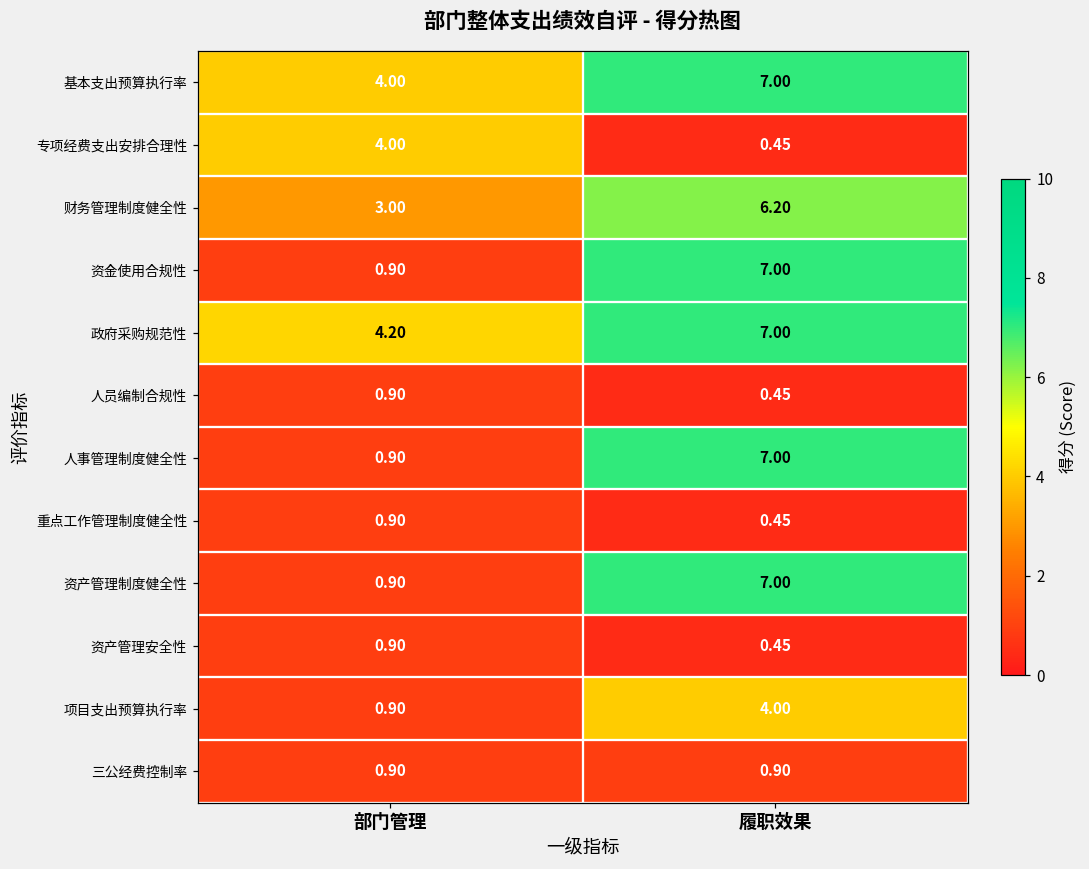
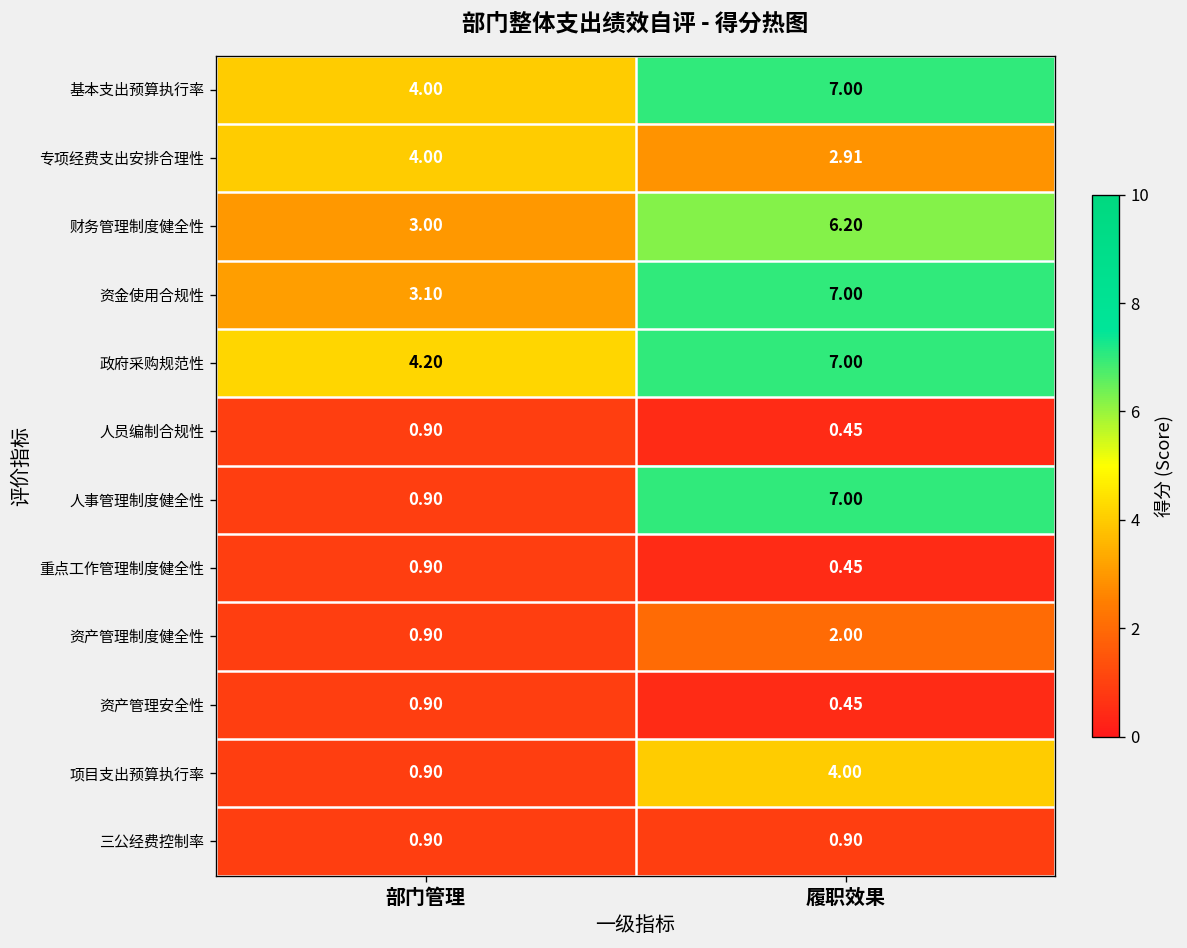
专项经费支出安排合理性, 履职效果: 0.45 -> 2.91
资金使用合规性, 部门管理: 0.90 -> 3.10
资产管理制度健全性, 履职效果: 7.00 -> 2.00
